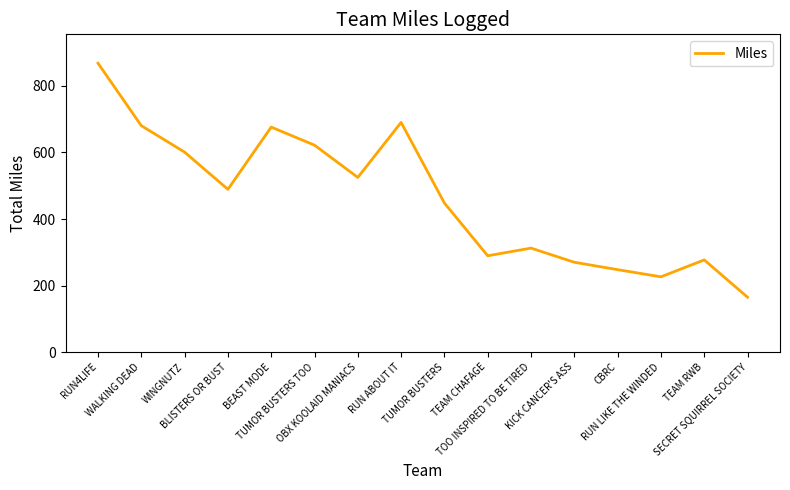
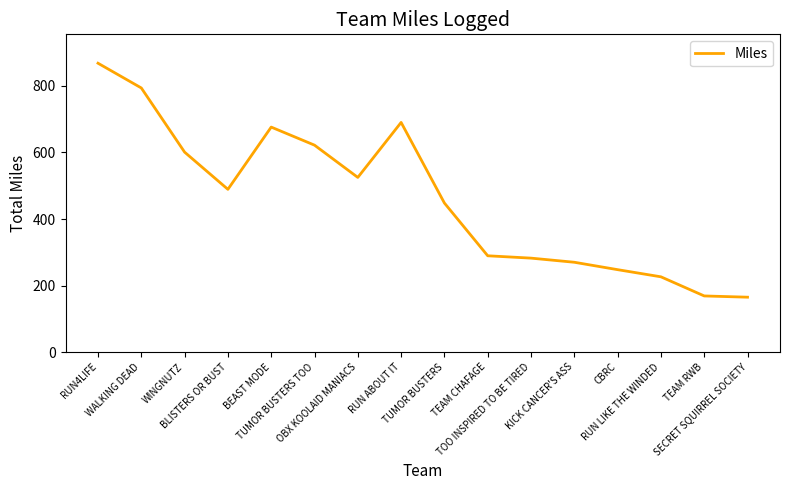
WALKING DEAD: 680 -> 790
TOO INSPIRED TO BE TIRED: 310 -> 280
TEAM RWB: 280 -> 170
